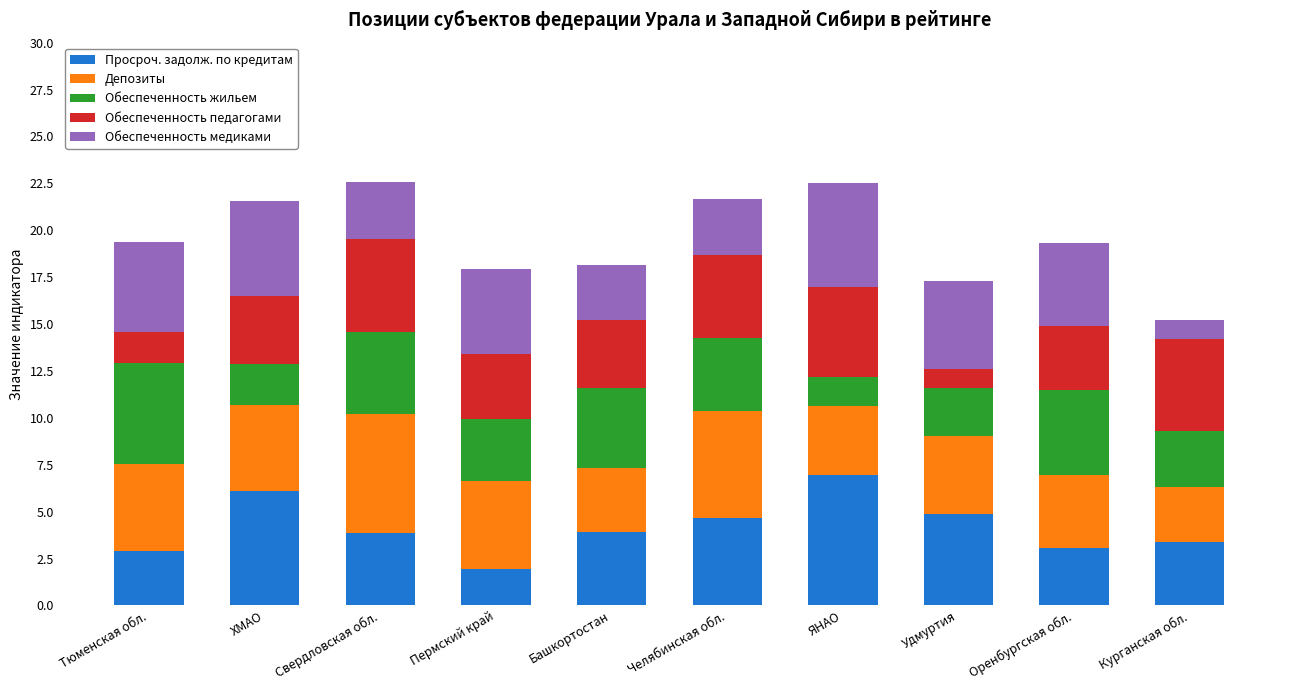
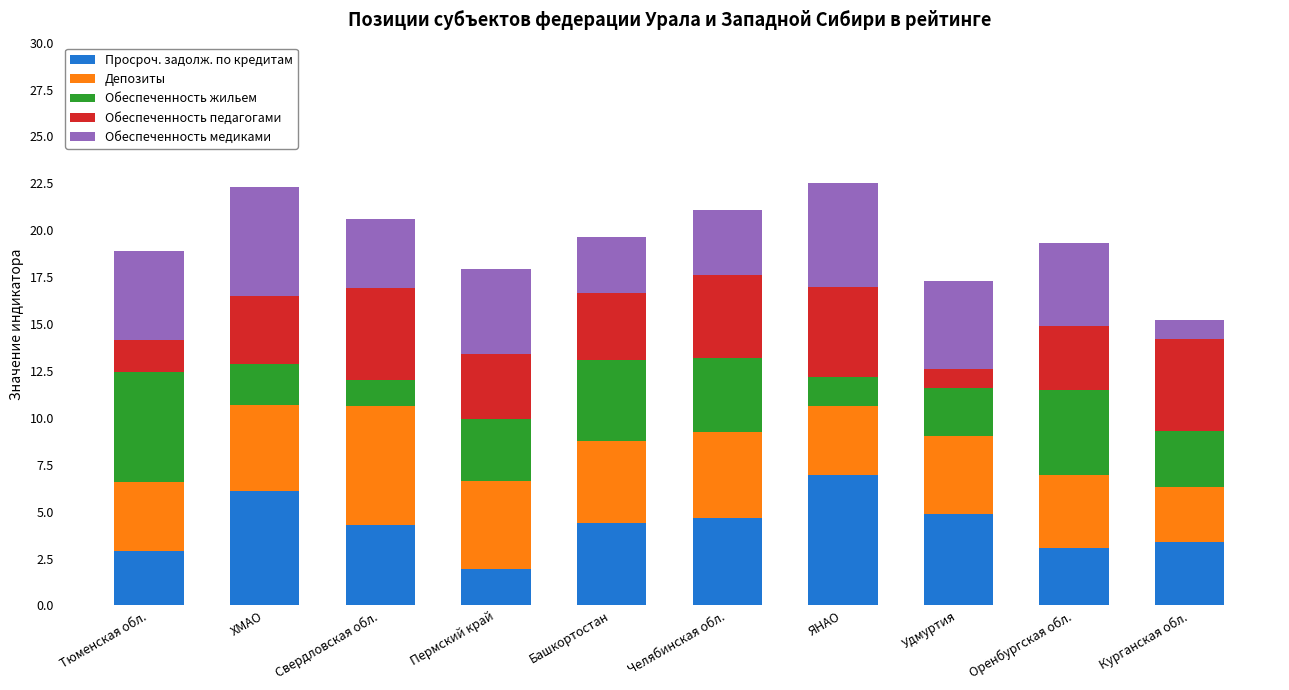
Депозиты, Тюменская обл.: 4.6 -> 3.6
Обеспеченность жильем, Тюменская обл.: 5.4 -> 5.9
Обеспеченность медиками, ХМАО: 5.1 -> 5.8
Просроч. задолж. по кредитам, Свердловская обл.: 3.9 -> 4.3
Обеспеченность жильем, Свердловская обл.: 4.4 -> 1.3
Обеспеченность медиками, Свердловская обл.: 3.0 -> 3.7
Просроч. задолж. по кредитам, Башкортостан: 3.9 -> 4.4
Депозиты, Башкортостан: 3.4 -> 4.4
Депозиты, Челябинская обл.: 5.7 -> 4.6
Обеспеченность медиками, Челябинская обл.: 3.0 -> 3.5
